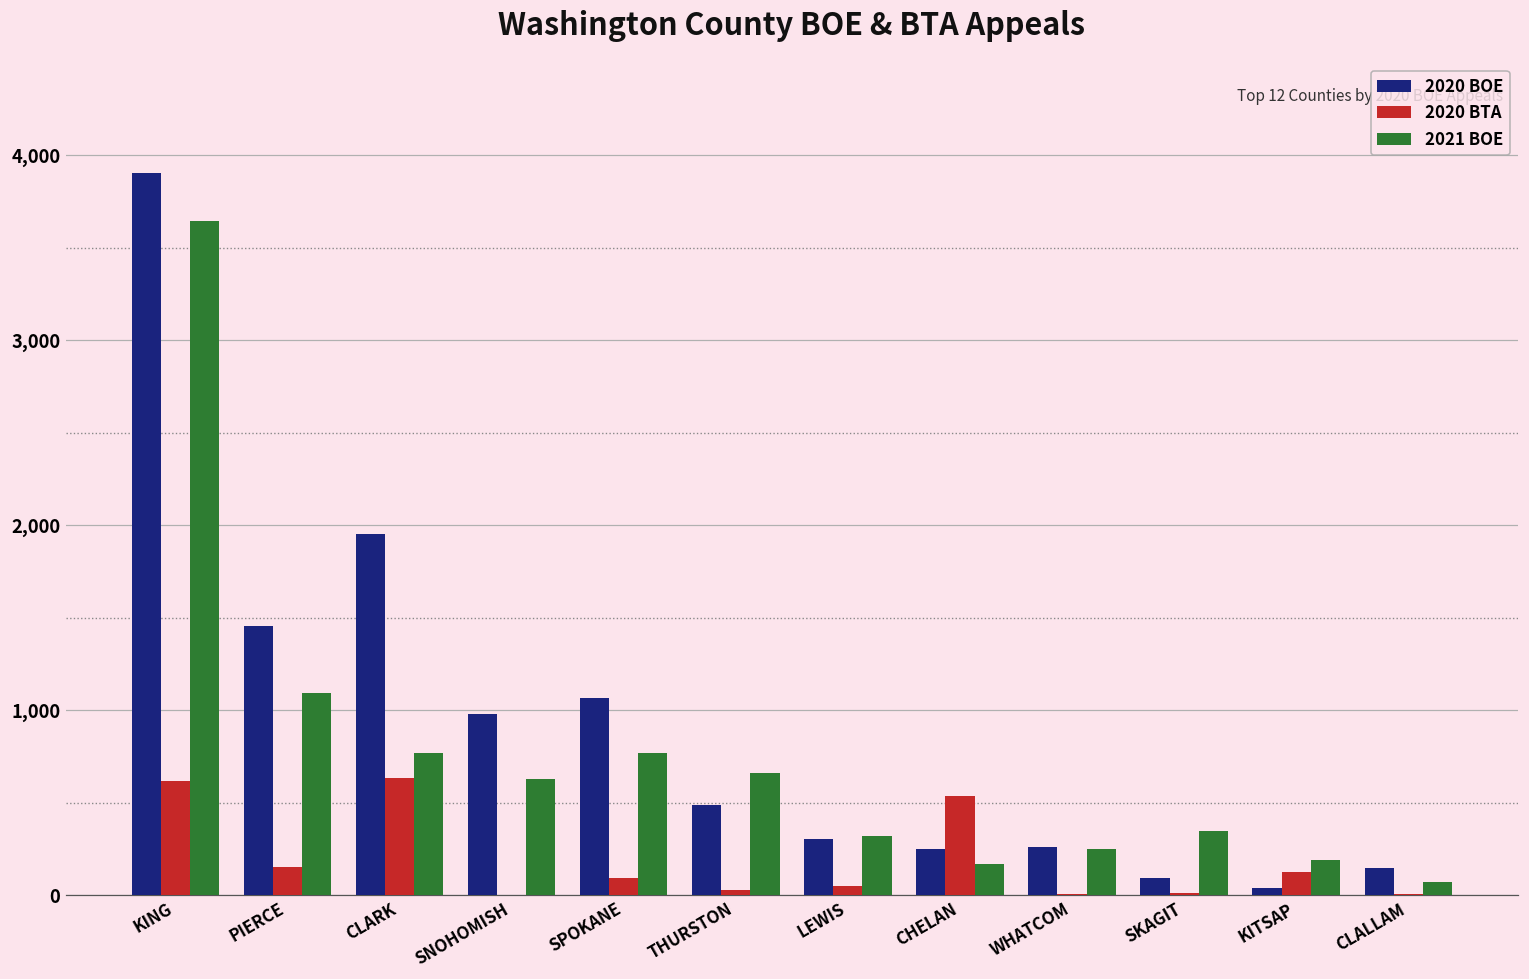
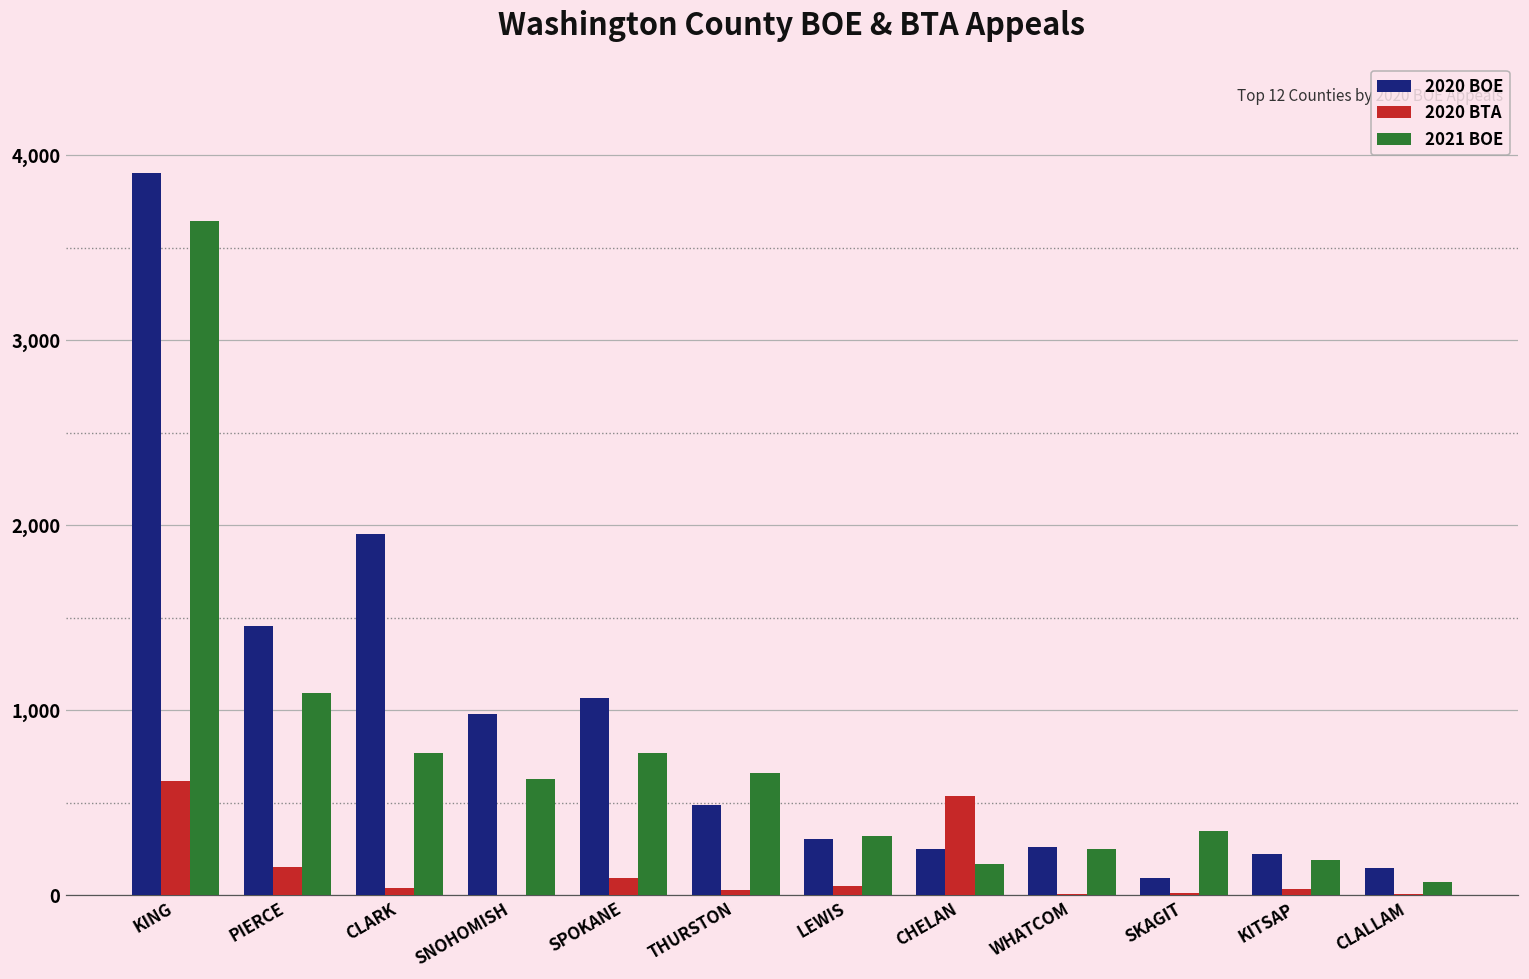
2020 BTA, CLARK: 640 -> 40
2020 BOE, KITSAP: 40 -> 220
2020 BTA, KITSAP: 130 -> 30
